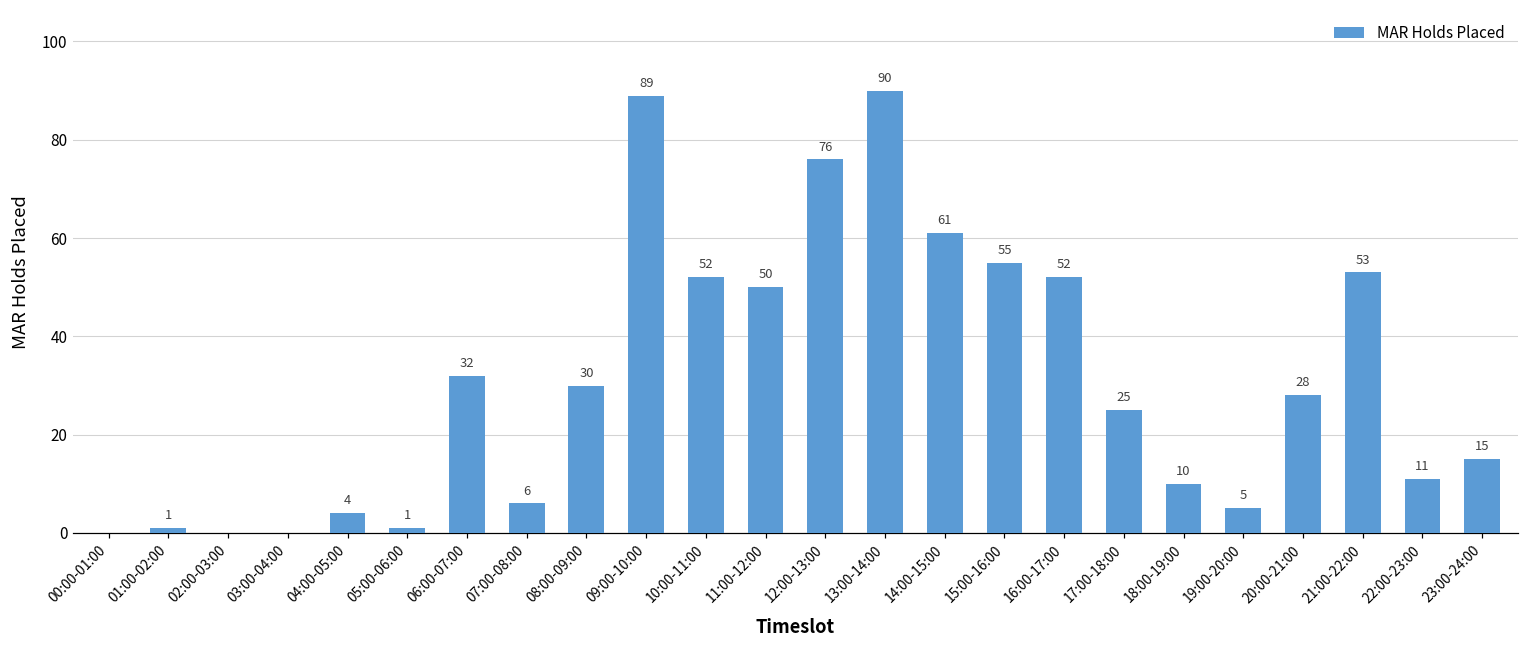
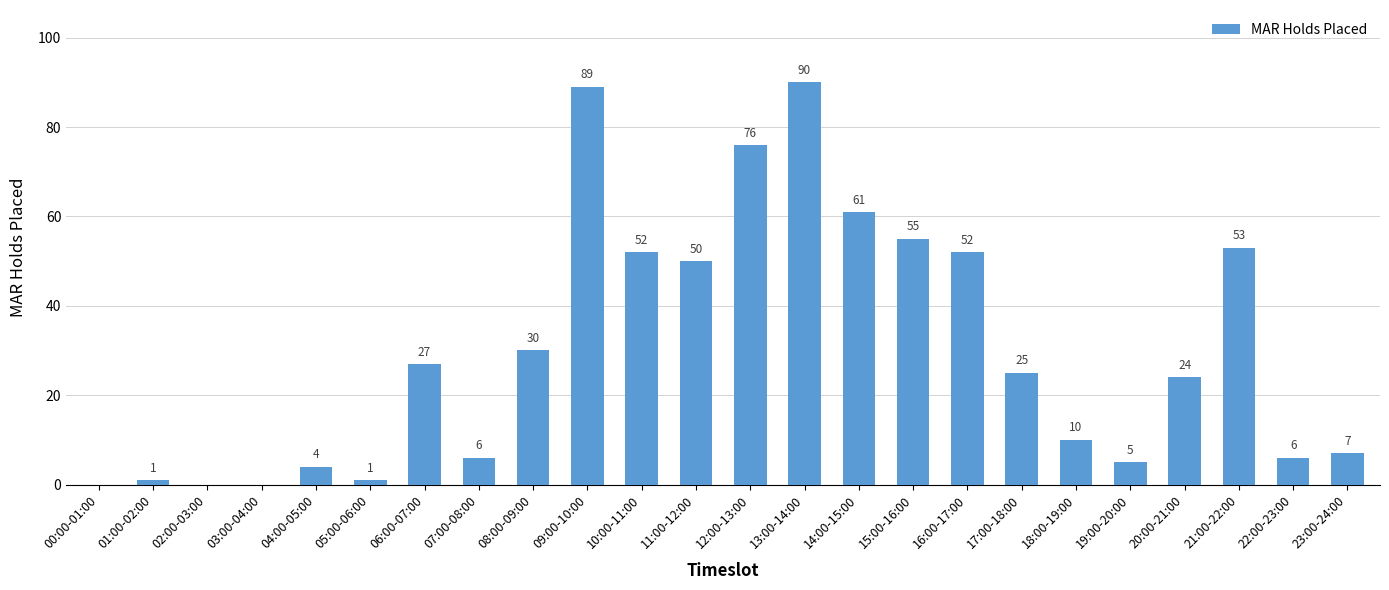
06:00-07:00: 32 -> 27
20:00-21:00: 28 -> 24
22:00-23:00: 11 -> 6
23:00-24:00: 15 -> 7
